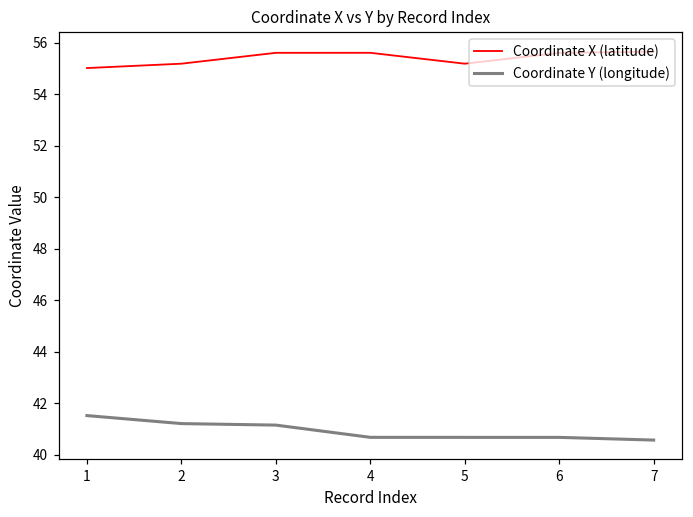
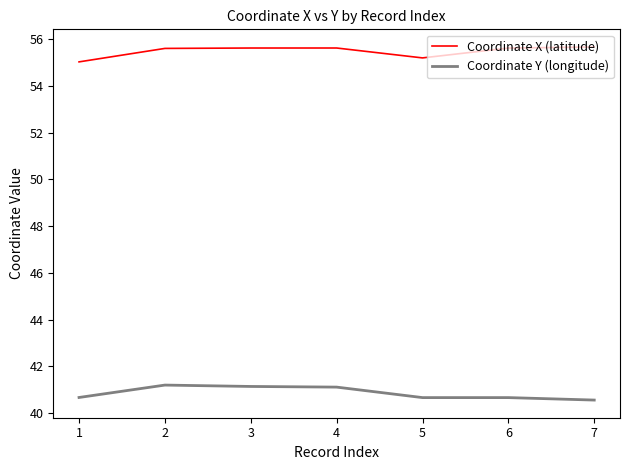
Coordinate Y (longitude), 1: 41.5 -> 40.7
Coordinate X (latitude), 2: 55.2 -> 55.6
Coordinate Y (longitude), 4: 40.7 -> 41.1
